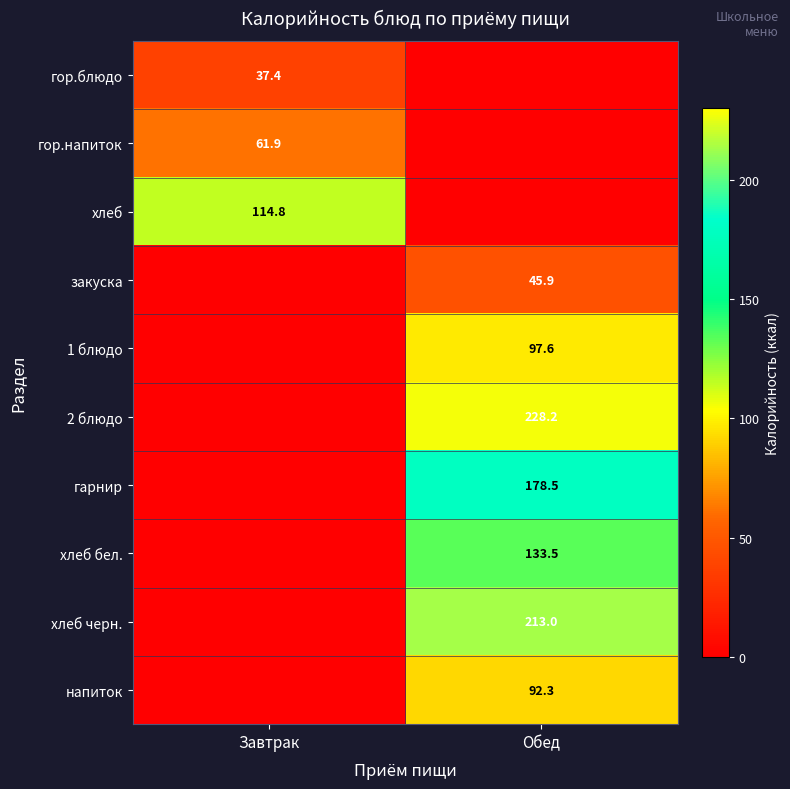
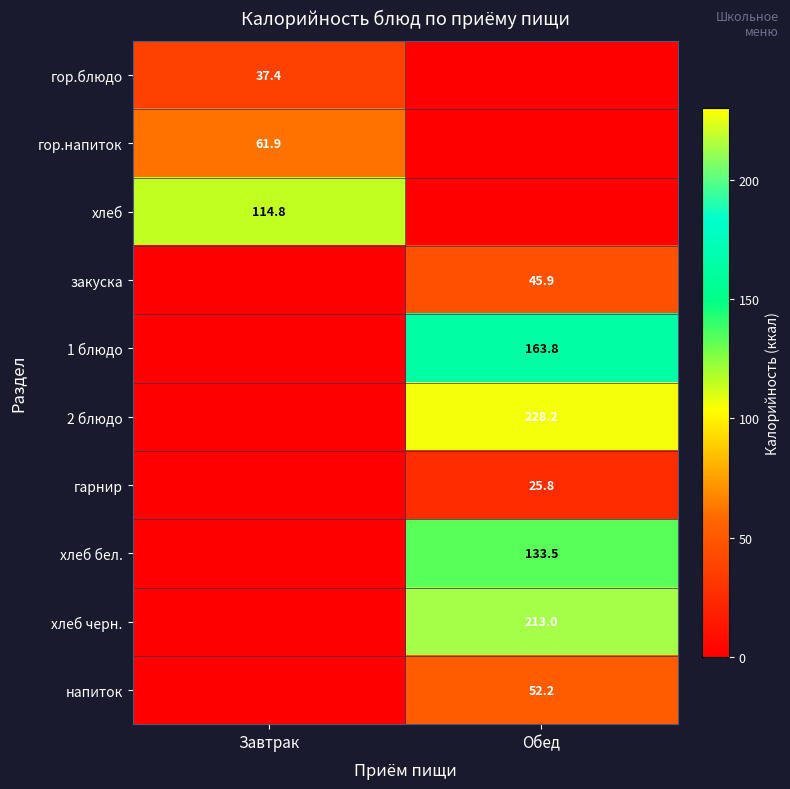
1 блюдо, Обед: 97.6 -> 163.8
гарнир, Обед: 178.5 -> 25.8
напиток, Обед: 92.3 -> 52.2
